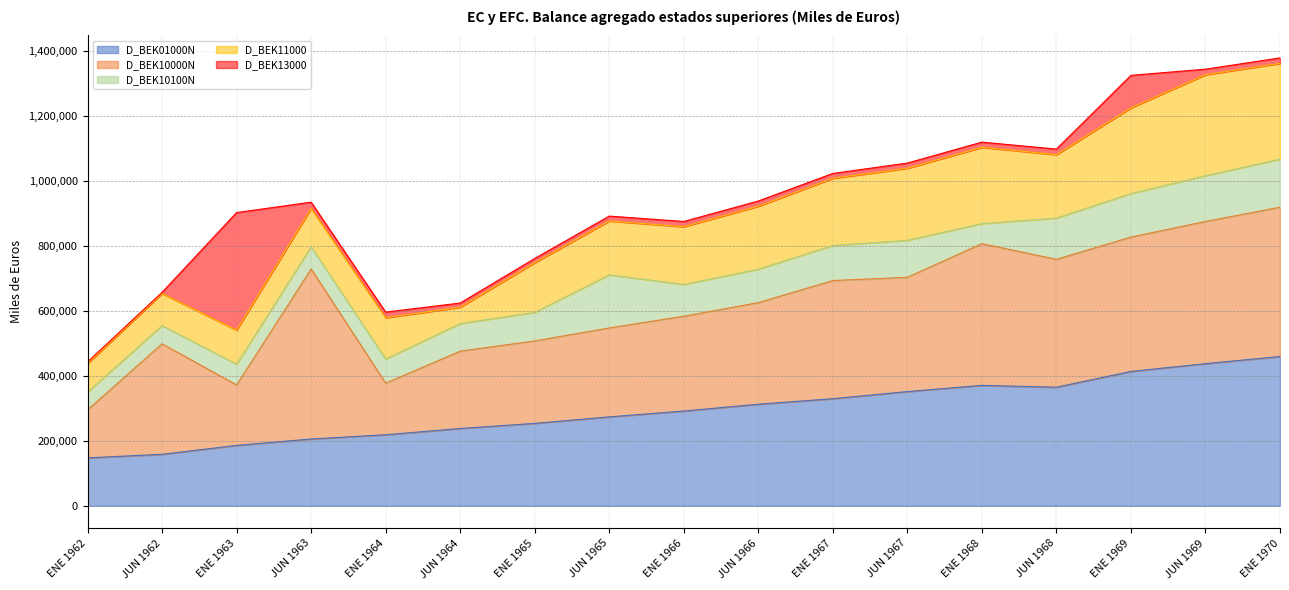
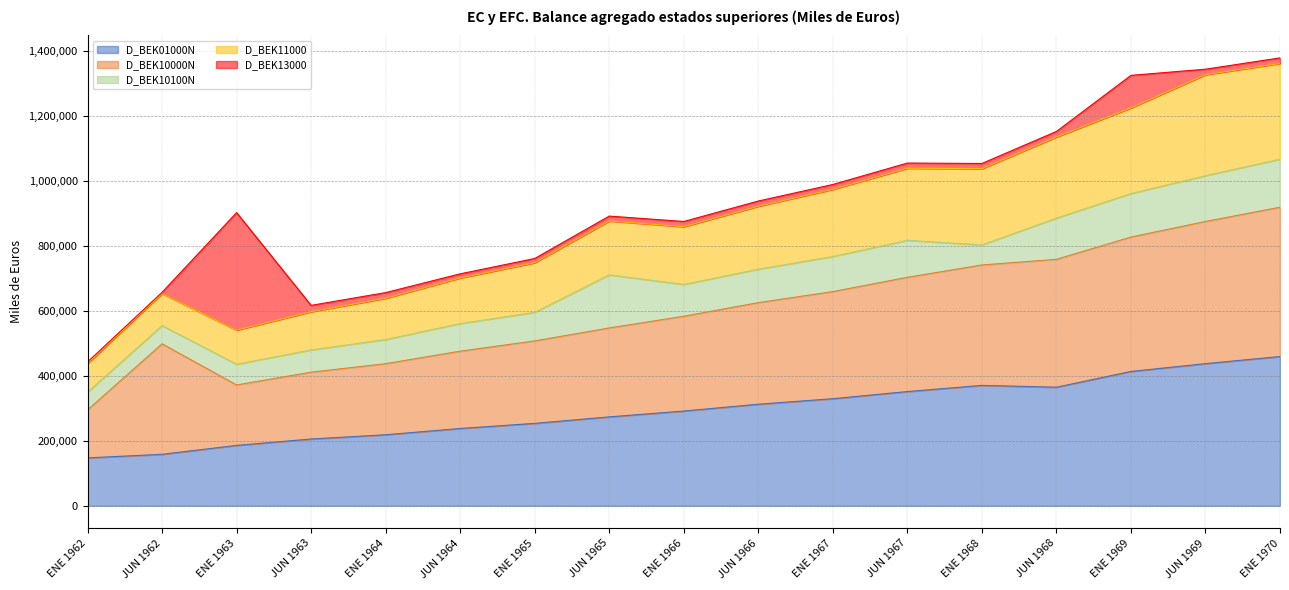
D_BEK10000N, JUN 1963: 520,000 -> 210,000
D_BEK10000N, ENE 1964: 160,000 -> 220,000
D_BEK11000, JUN 1964: 50,000 -> 140,000
D_BEK10000N, ENE 1967: 360,000 -> 330,000
D_BEK10000N, ENE 1968: 440,000 -> 370,000
D_BEK11000, JUN 1968: 200,000 -> 250,000
